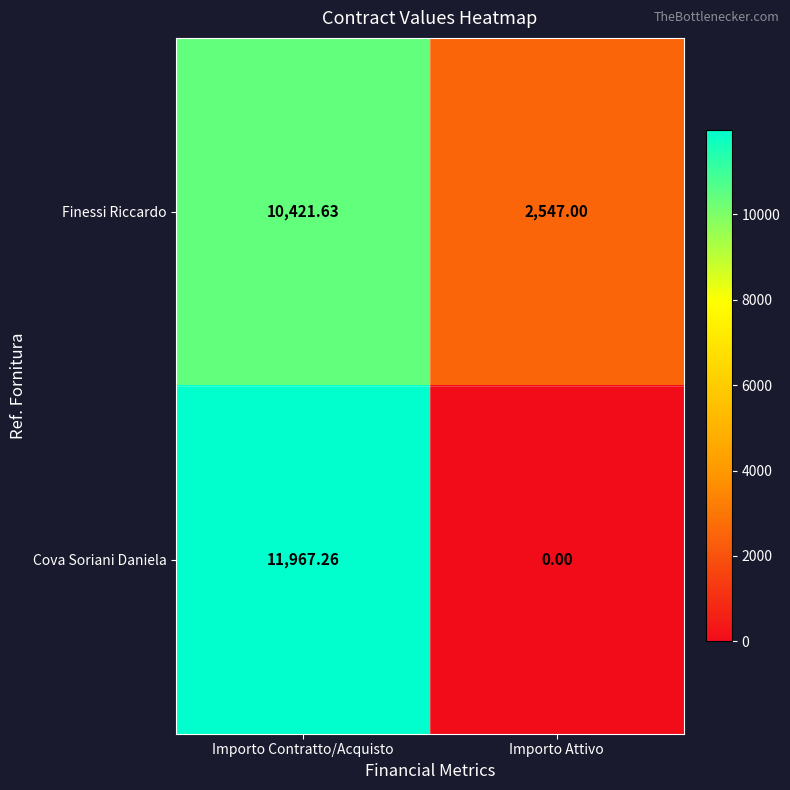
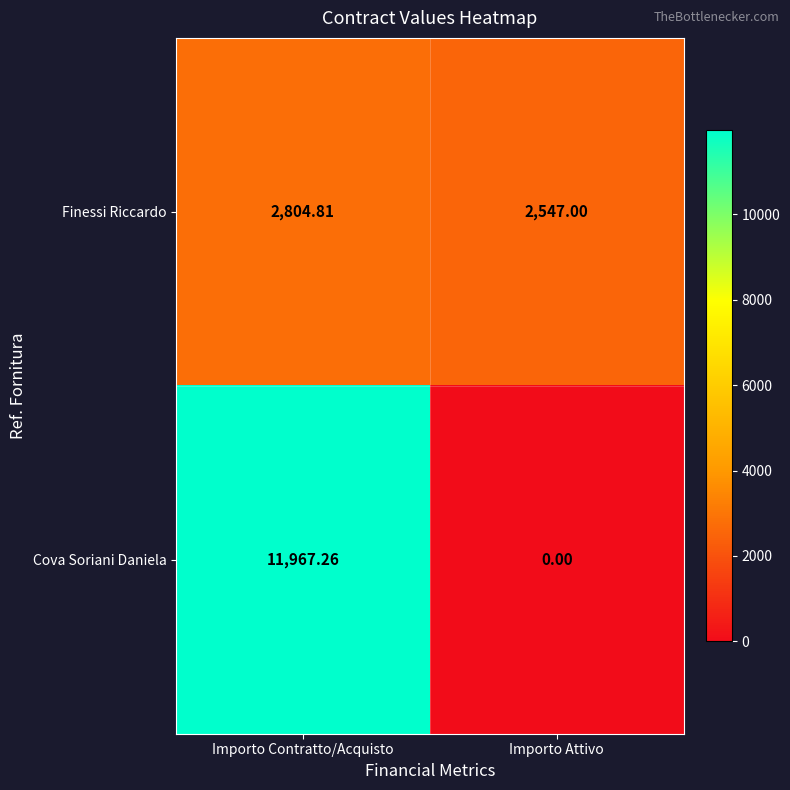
Finessi Riccardo, Importo Contratto/Acquisto: 10,421.63 -> 2,804.81
